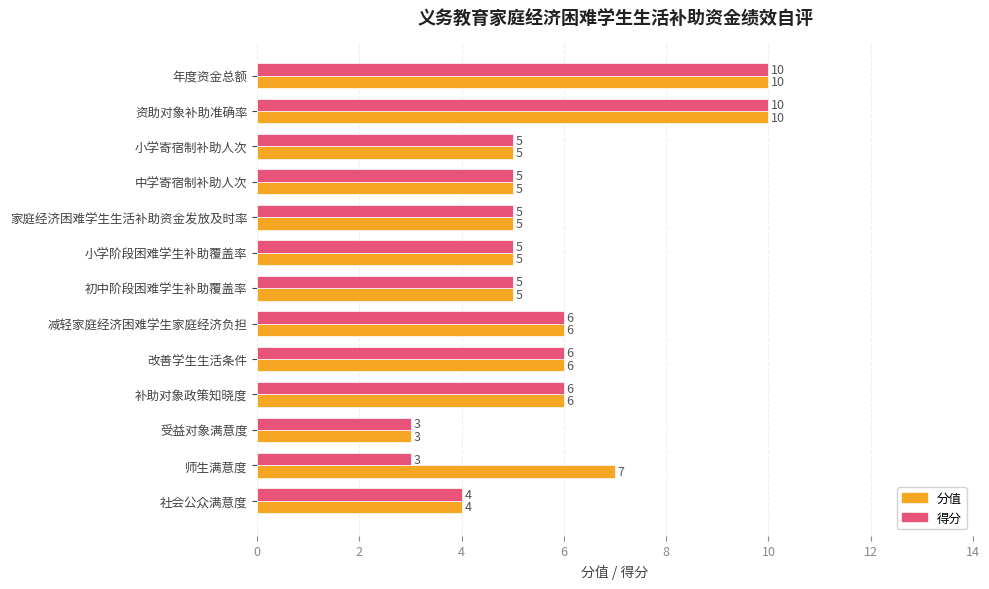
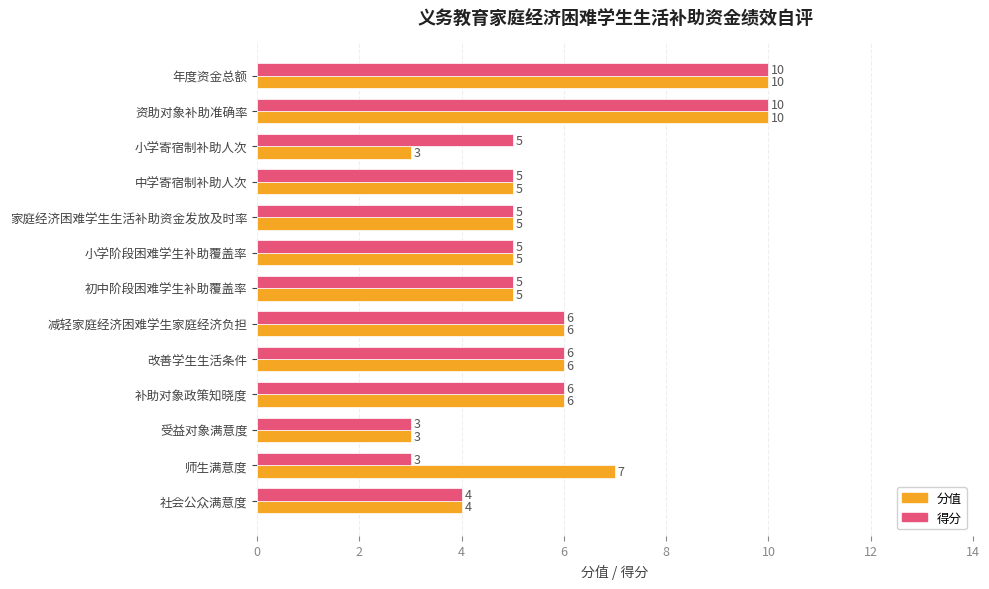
分值, 小学寄宿制补助人次: 5 -> 3
